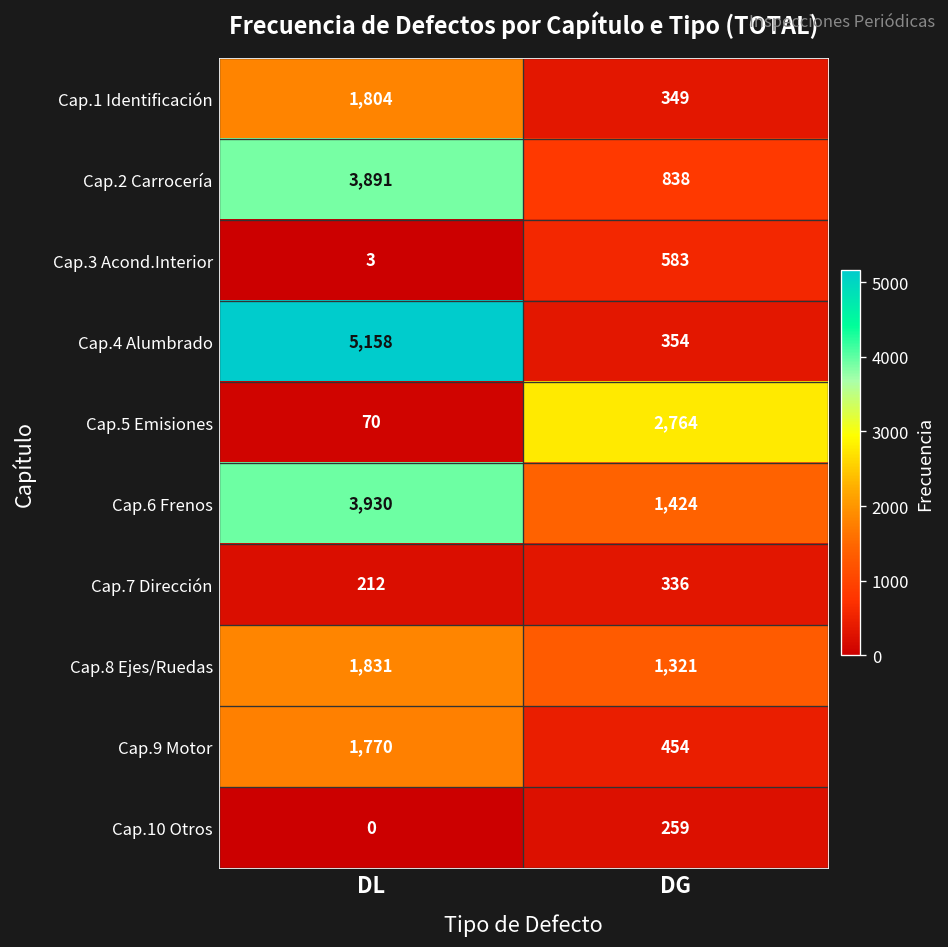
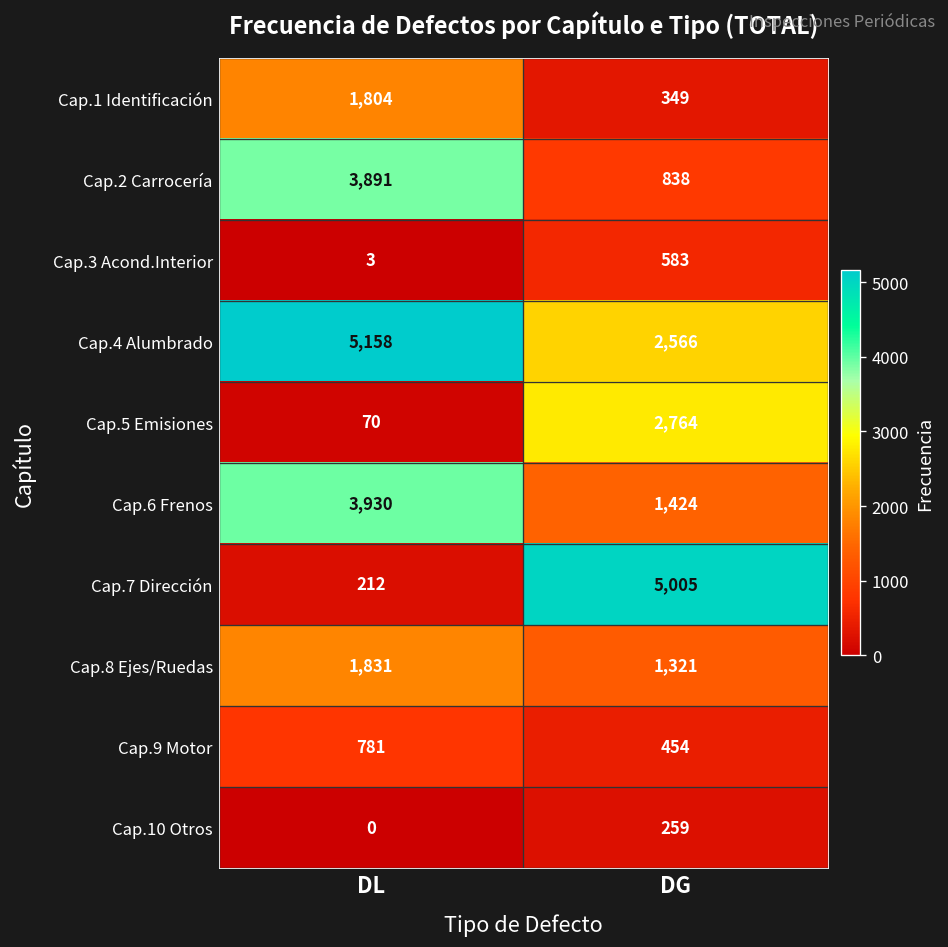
Cap.4 Alumbrado, DG: 354 -> 2,566
Cap.7 Dirección, DG: 336 -> 5,005
Cap.9 Motor, DL: 1,770 -> 781
